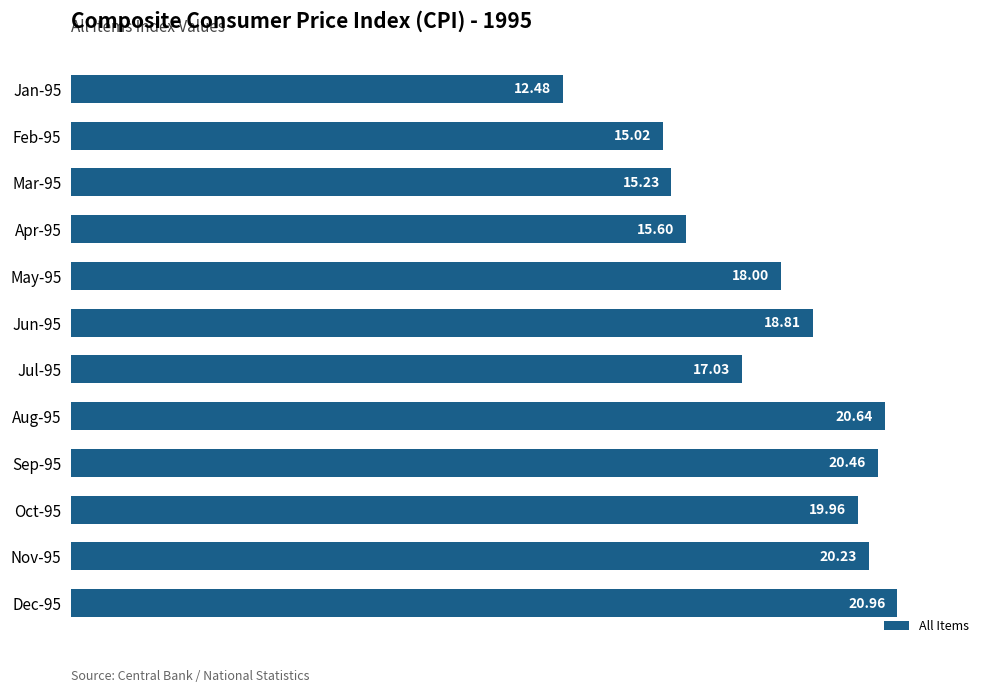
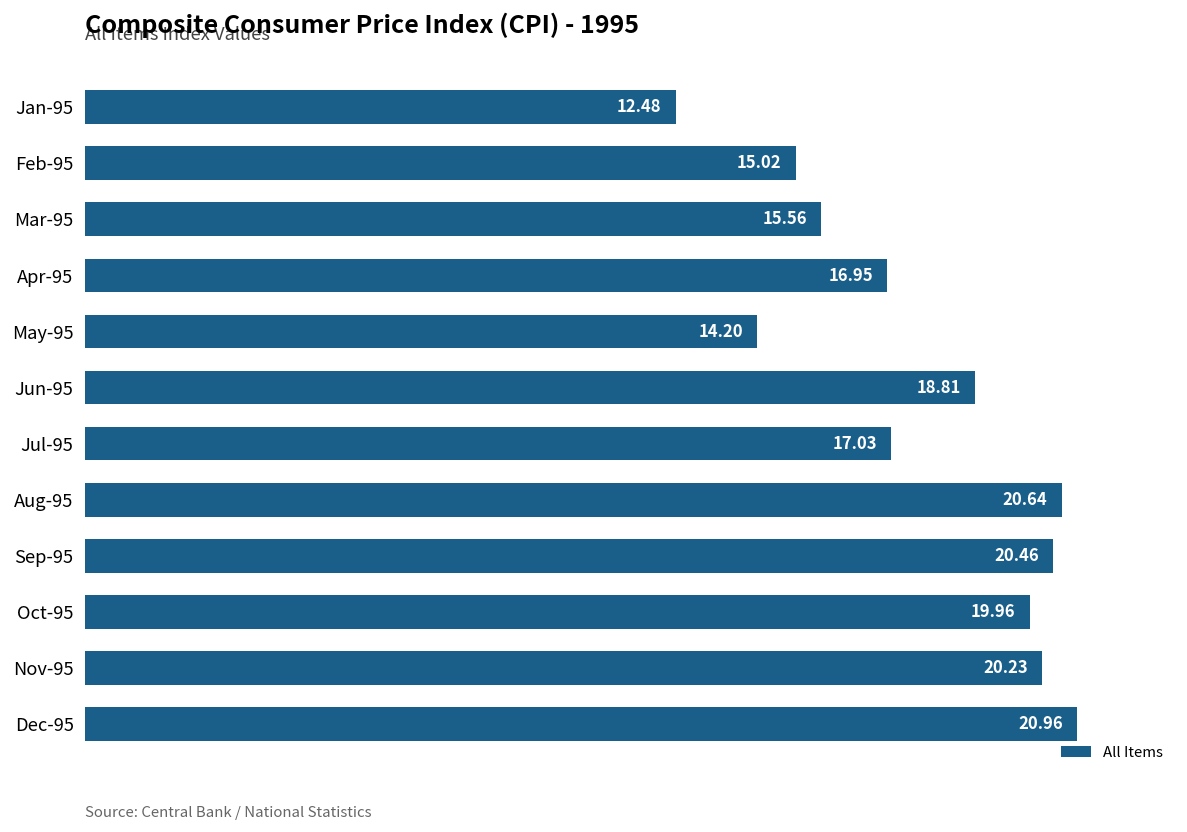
Mar-95: 15.23 -> 15.56
Apr-95: 15.60 -> 16.95
May-95: 18.00 -> 14.20
